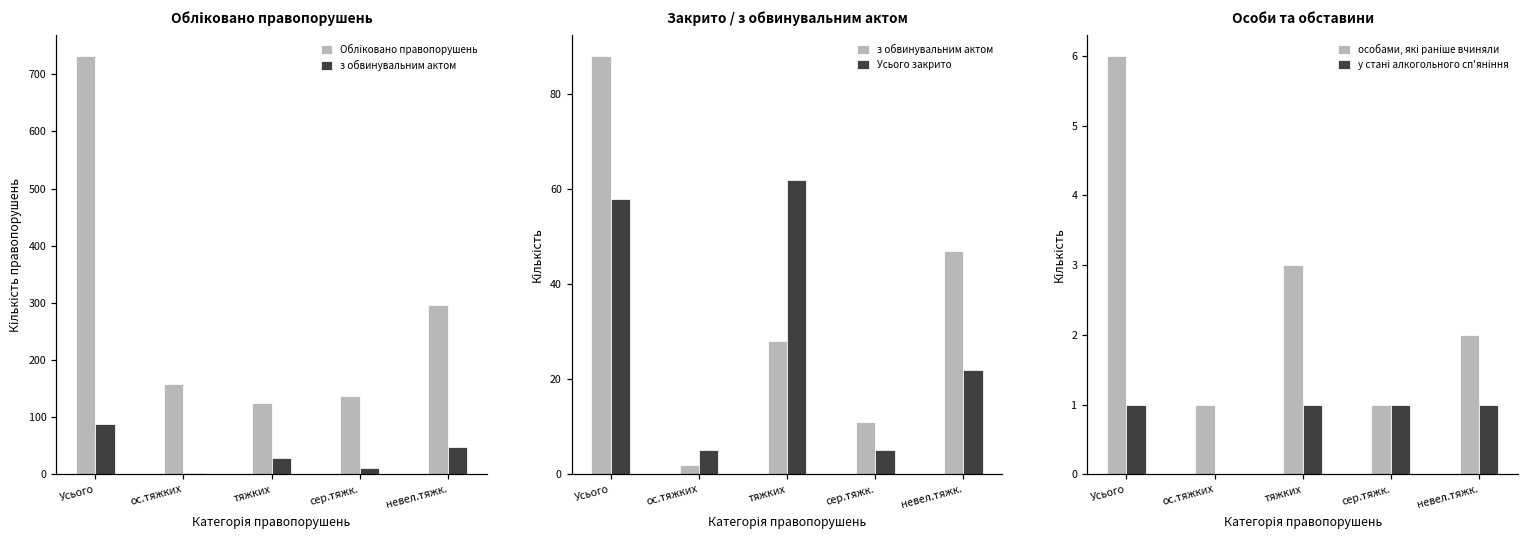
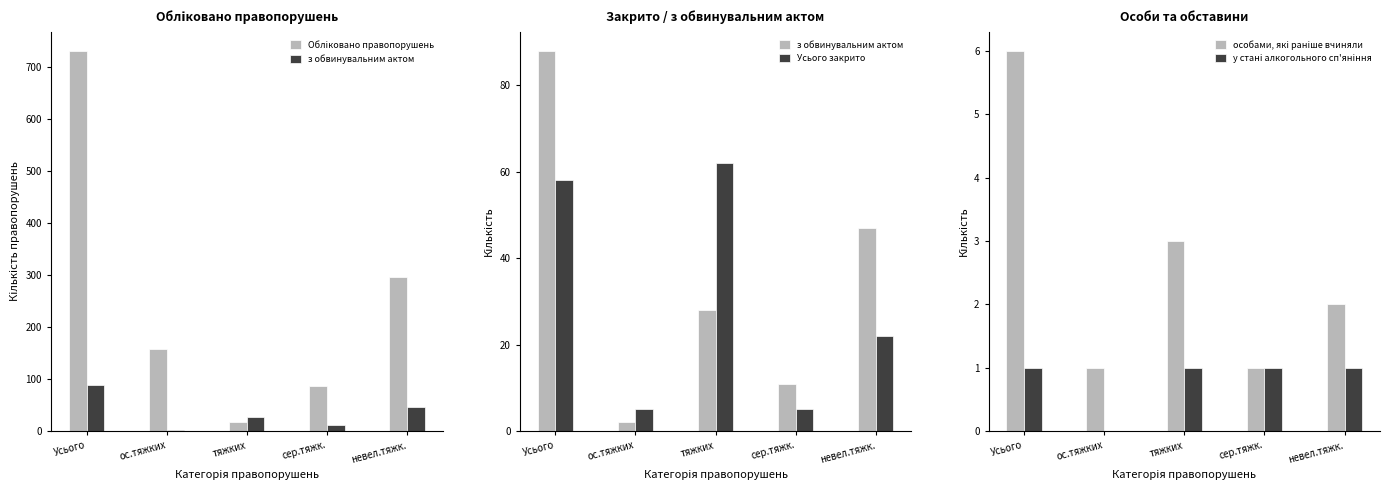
Обліковано правопорушень, Обліковано правопорушень, тяжких: 120 -> 20
Обліковано правопорушень, Обліковано правопорушень, сер.тяжк.: 140 -> 90
